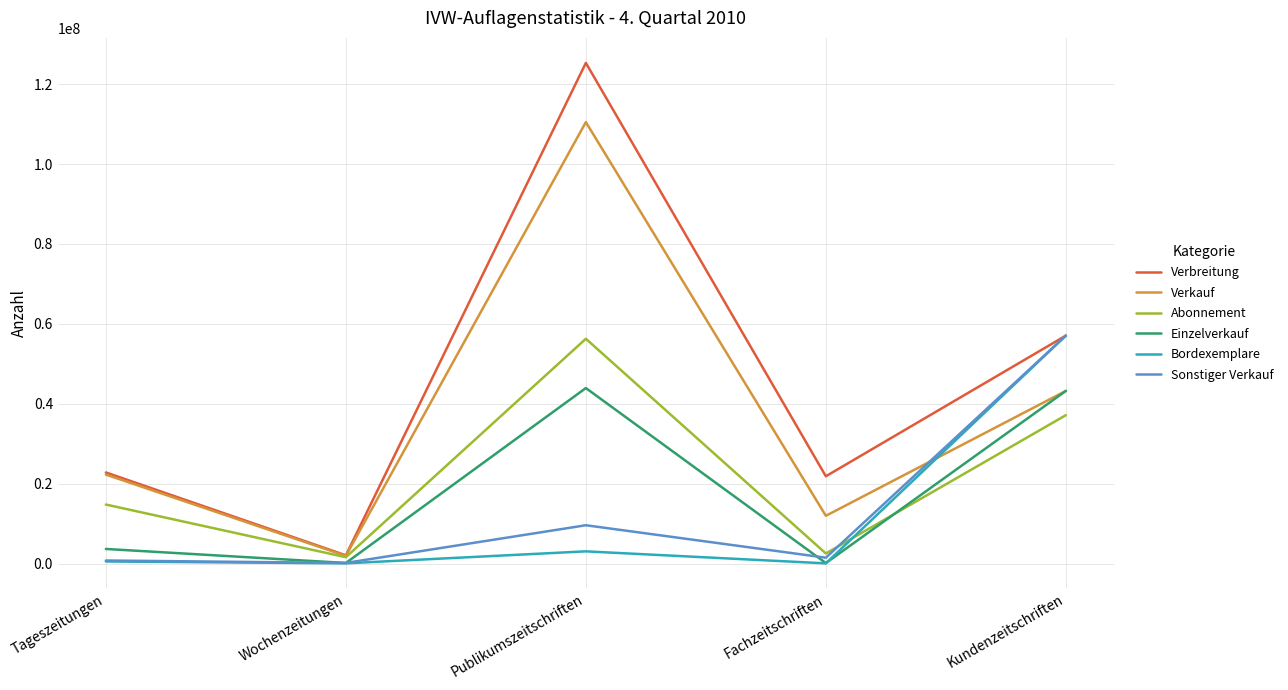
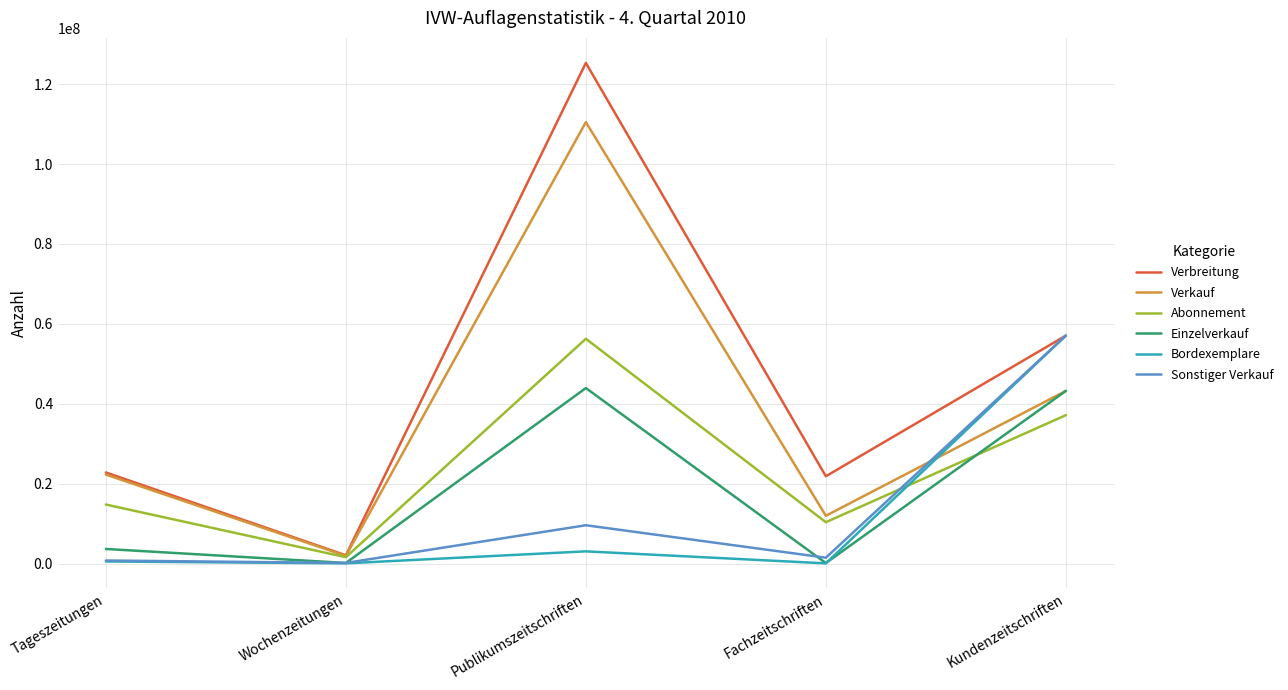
Abonnement, Fachzeitschriften: 3000000 -> 10000000
